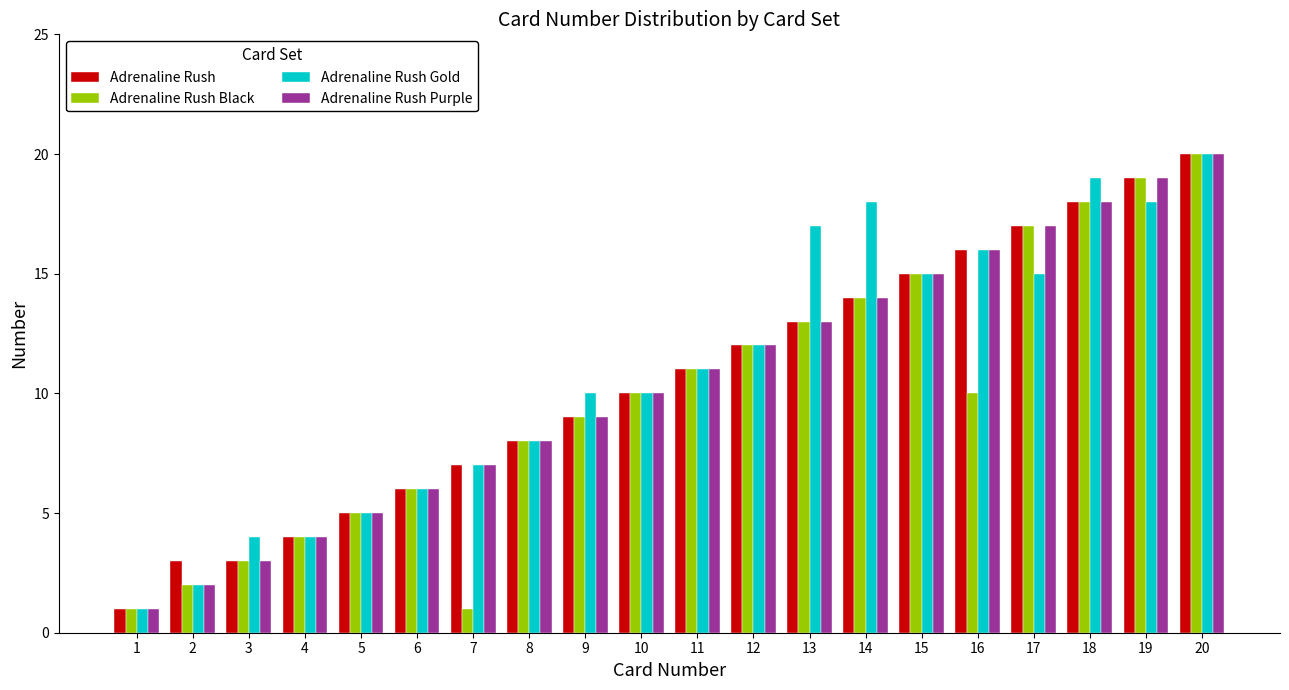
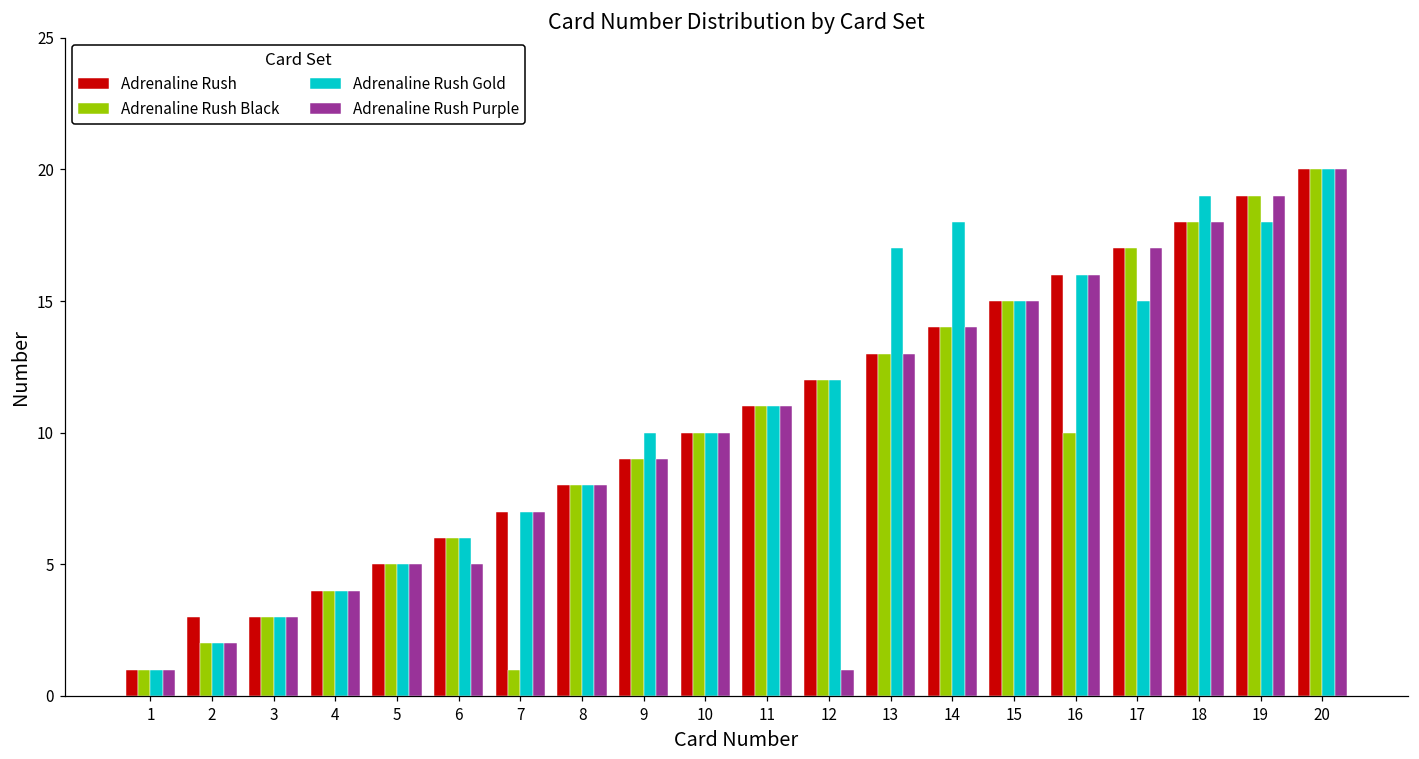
Adrenaline Rush Gold, 3: 4 -> 3
Adrenaline Rush Purple, 6: 6 -> 5
Adrenaline Rush Purple, 12: 12 -> 1
